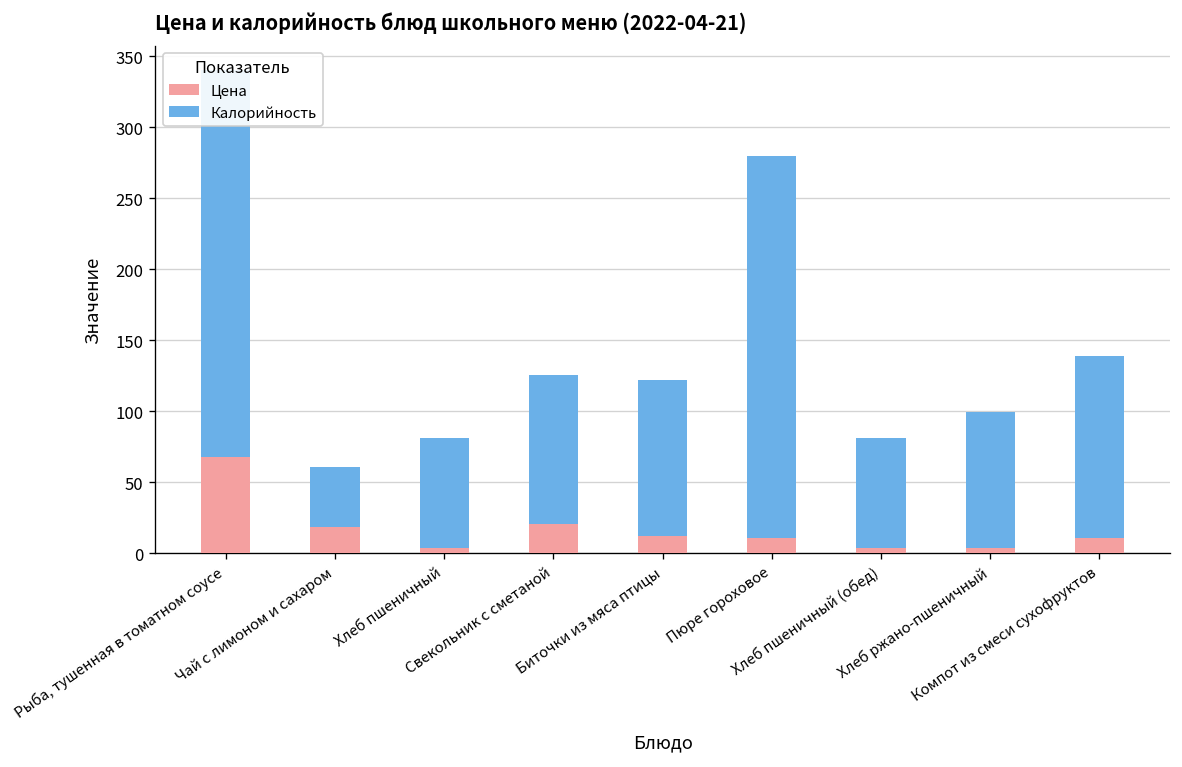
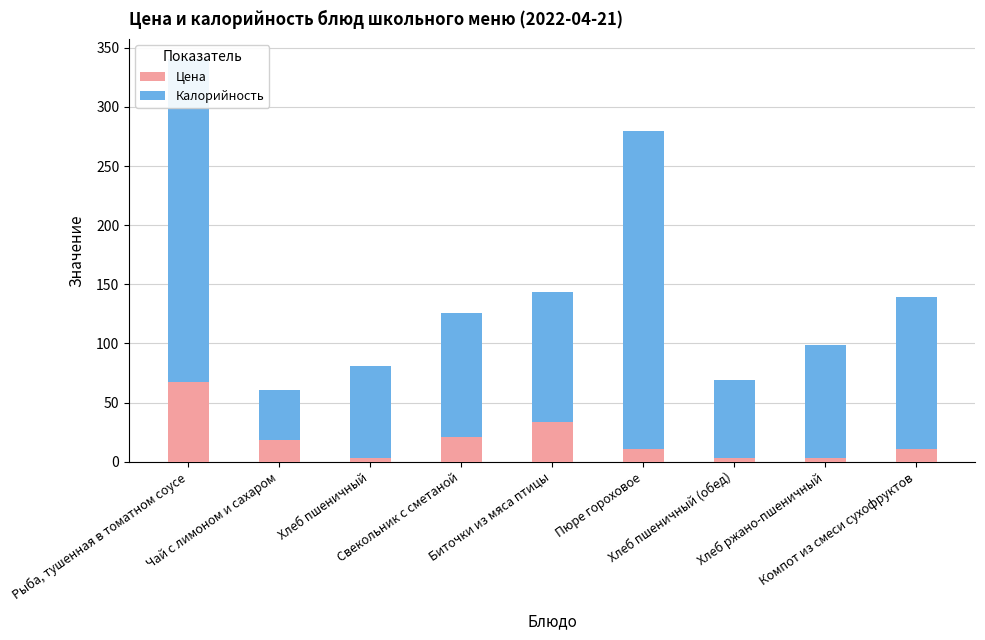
Цена, Биточки из мяса птицы: 12 -> 34
Калорийность, Хлеб пшеничный (обед): 78 -> 65
